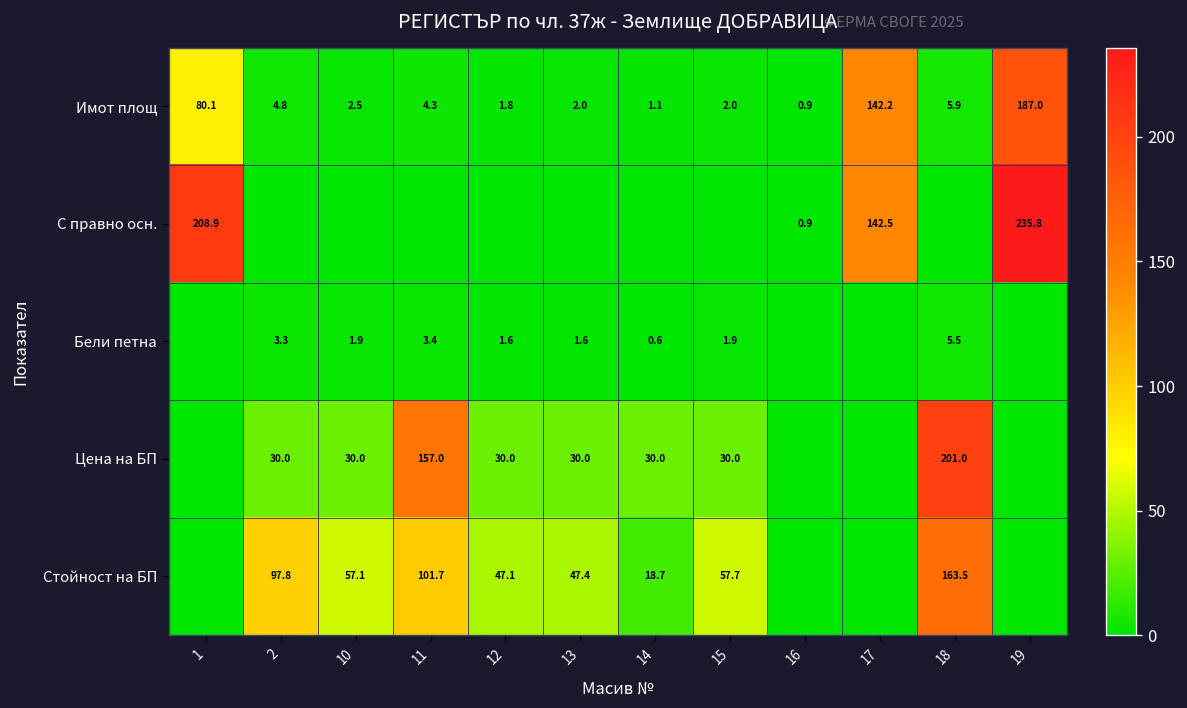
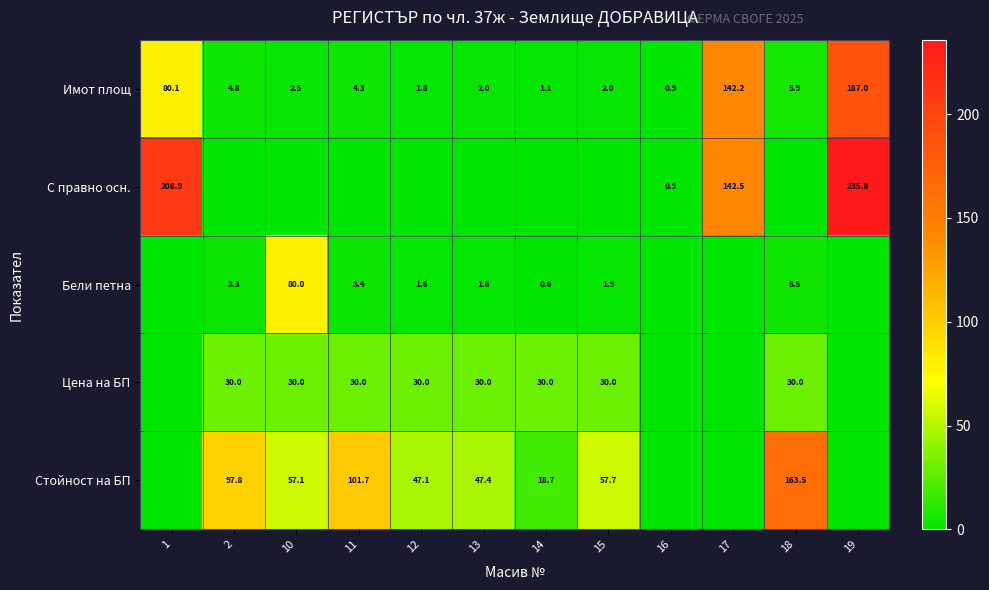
Бели петна, 10: 1.9 -> 80.0
Цена на БП, 11: 157.0 -> 30.0
Цена на БП, 18: 201.0 -> 30.0
